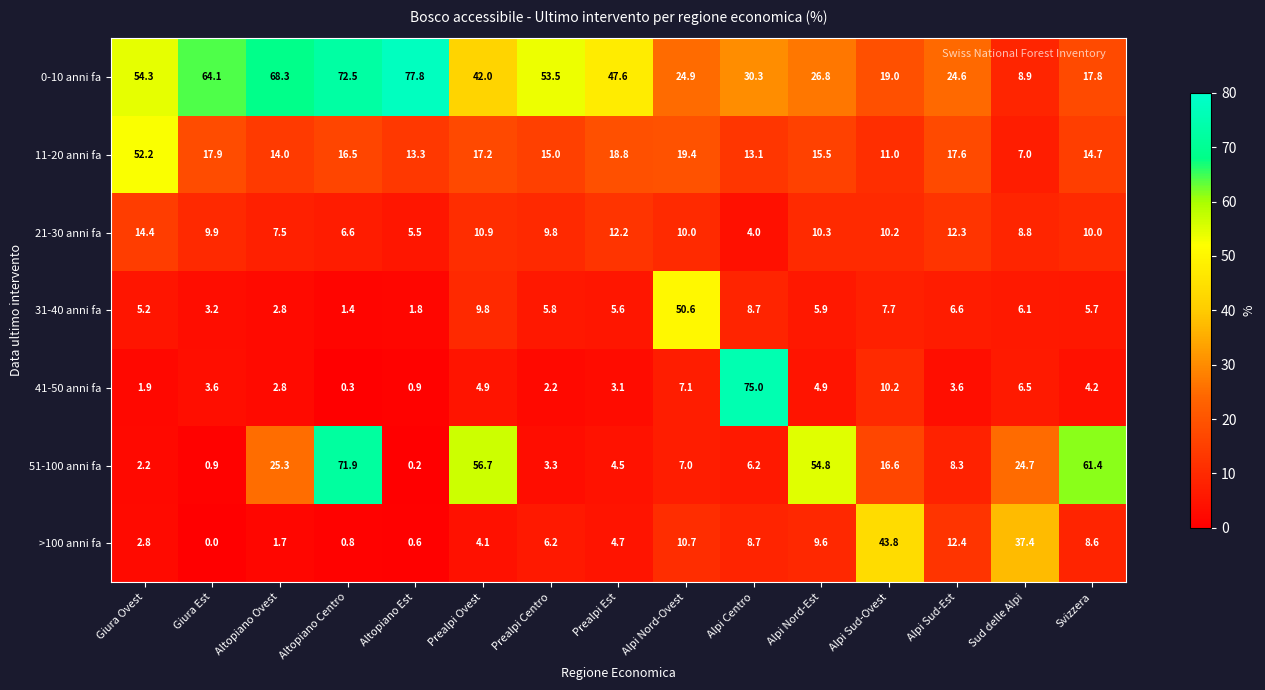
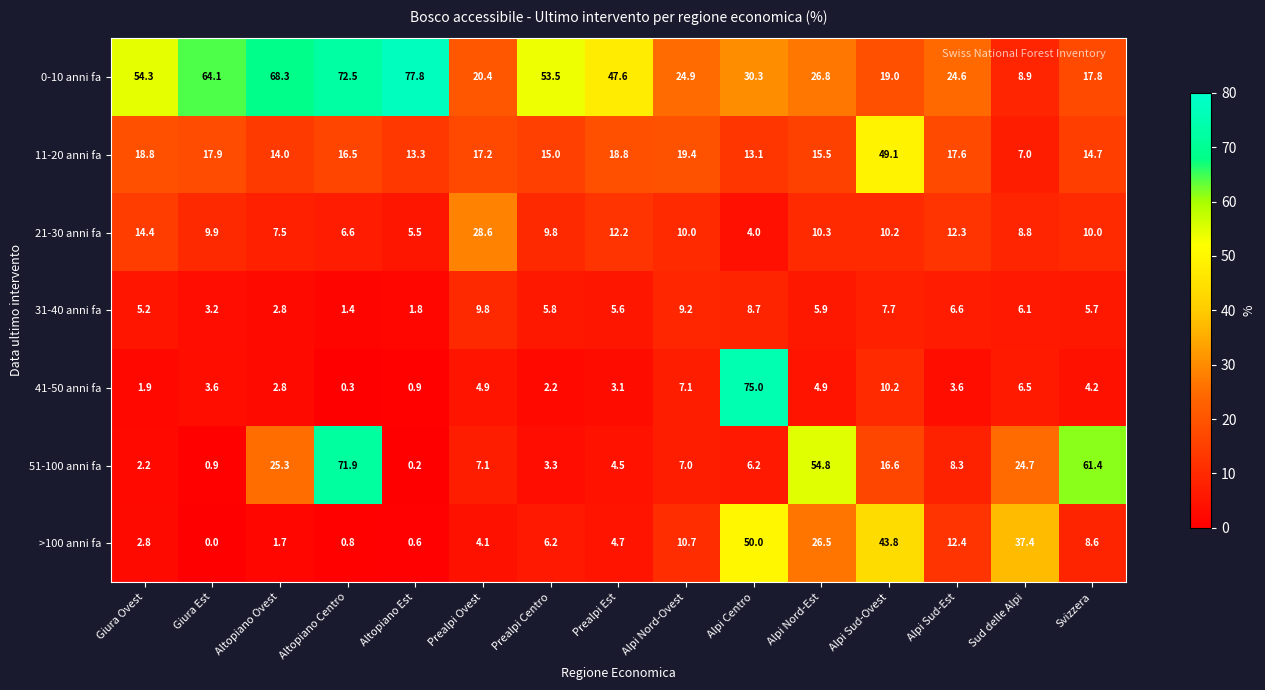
0-10 anni fa, Prealpi Ovest: 42.0 -> 20.4
11-20 anni fa, Giura Ovest: 52.2 -> 18.8
11-20 anni fa, Alpi Sud-Ovest: 11.0 -> 49.1
21-30 anni fa, Prealpi Ovest: 10.9 -> 28.6
31-40 anni fa, Alpi Nord-Ovest: 50.6 -> 9.2
51-100 anni fa, Prealpi Ovest: 56.7 -> 7.1
>100 anni fa, Alpi Centro: 8.7 -> 50.0
>100 anni fa, Alpi Nord-Est: 9.6 -> 26.5
